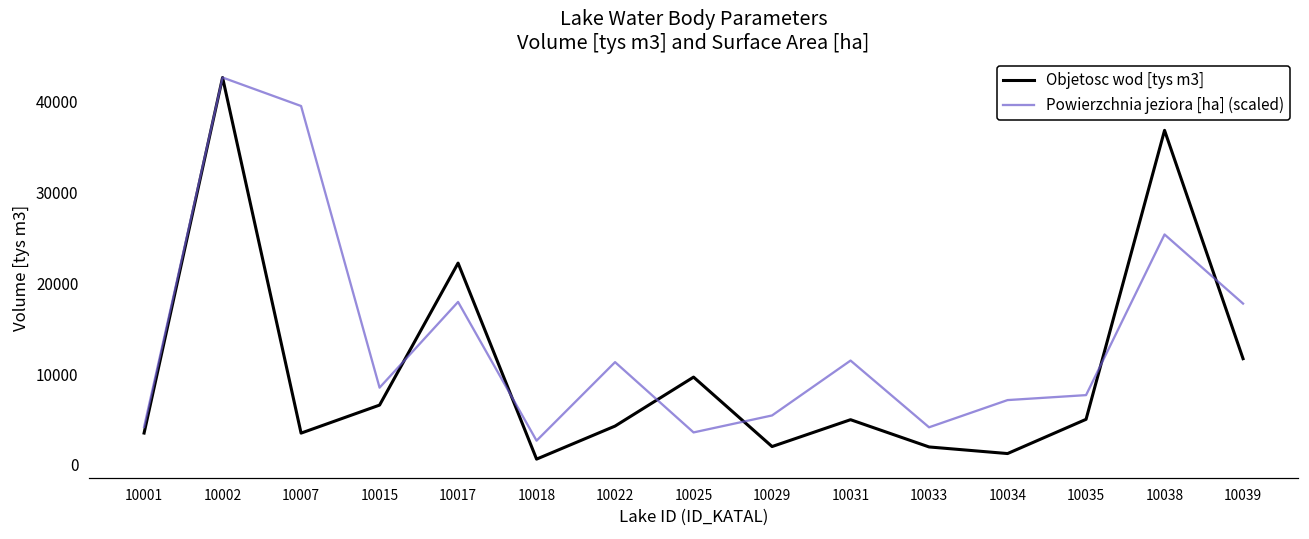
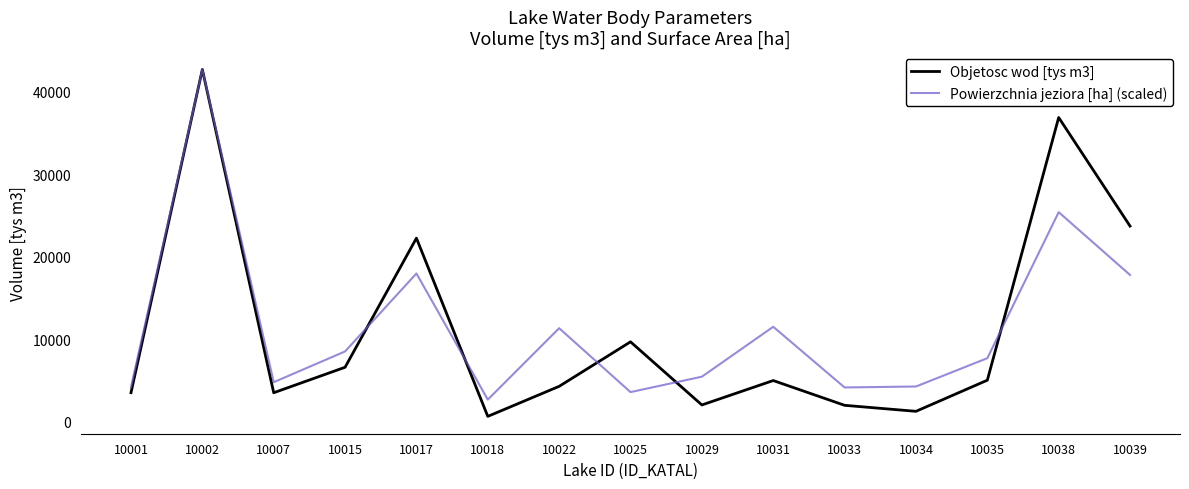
Powierzchnia jeziora [ha] (scaled), 10007: 40000 -> 5000
Powierzchnia jeziora [ha] (scaled), 10034: 7000 -> 4000
Objetosc wod [tys m3], 10039: 12000 -> 24000
